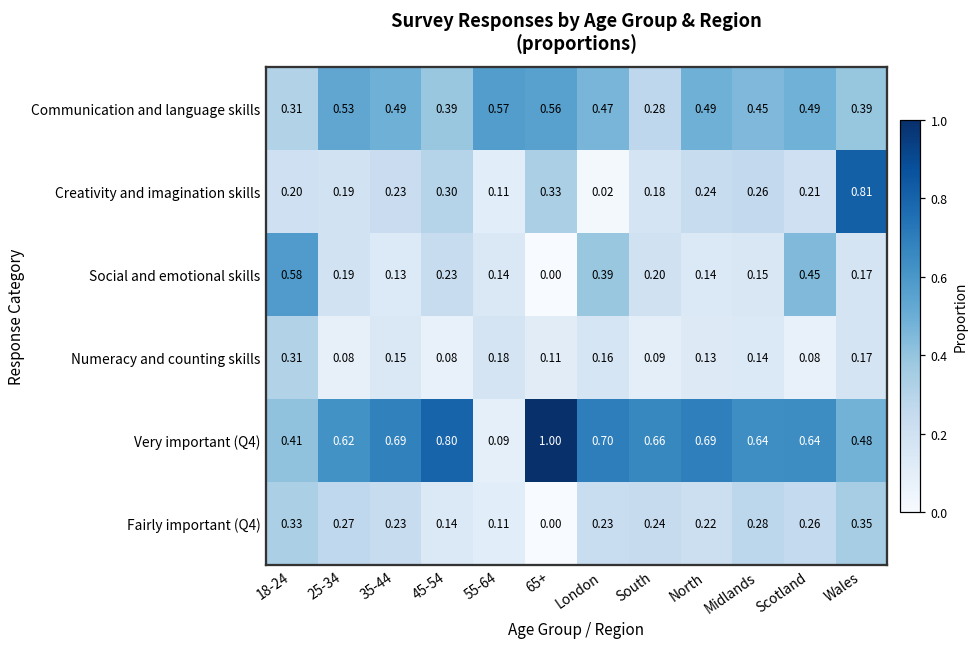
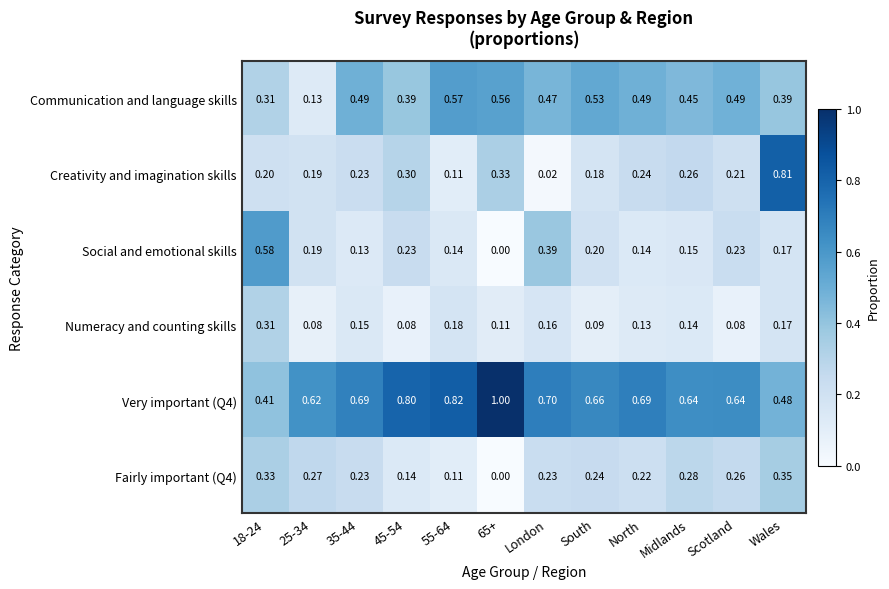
Communication and language skills, 25-34: 0.53 -> 0.13
Communication and language skills, South: 0.28 -> 0.53
Social and emotional skills, Scotland: 0.45 -> 0.23
Very important (Q4), 55-64: 0.09 -> 0.82
